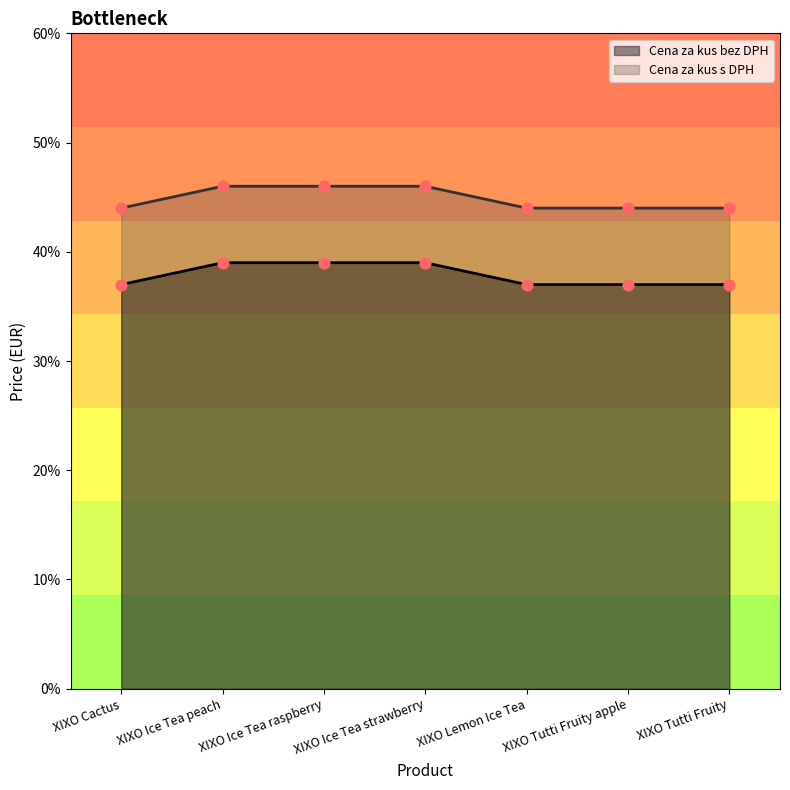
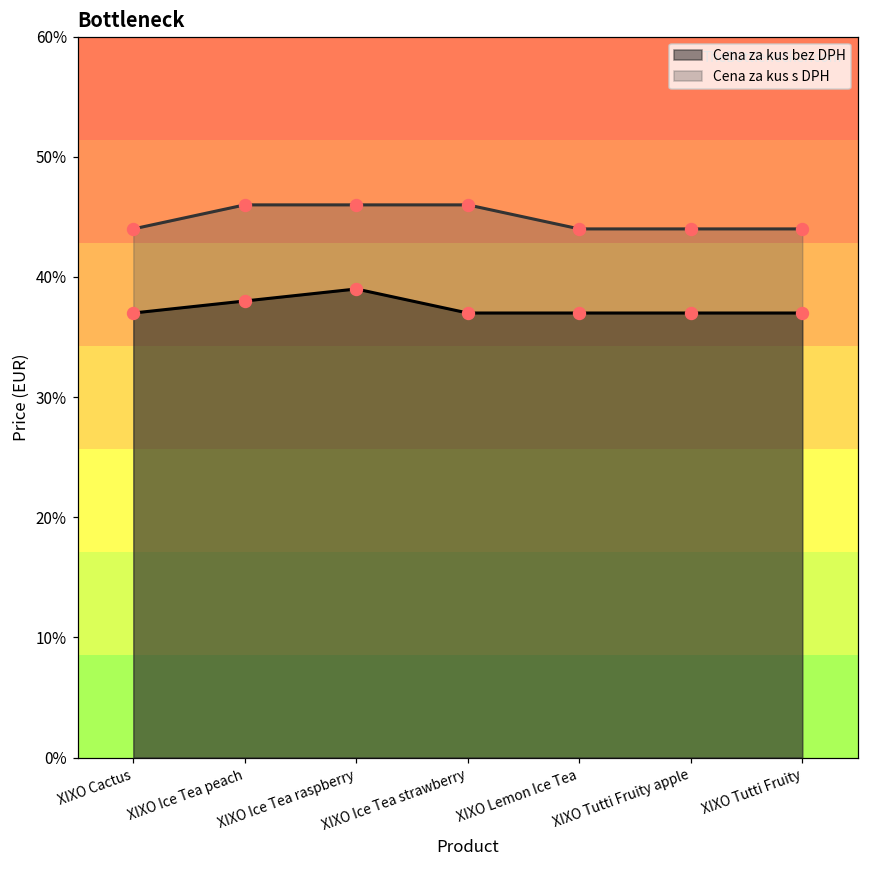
Cena za kus bez DPH, XIXO Ice Tea peach: 39.0% -> 38.0%
Cena za kus bez DPH, XIXO Ice Tea strawberry: 39.0% -> 37.0%
